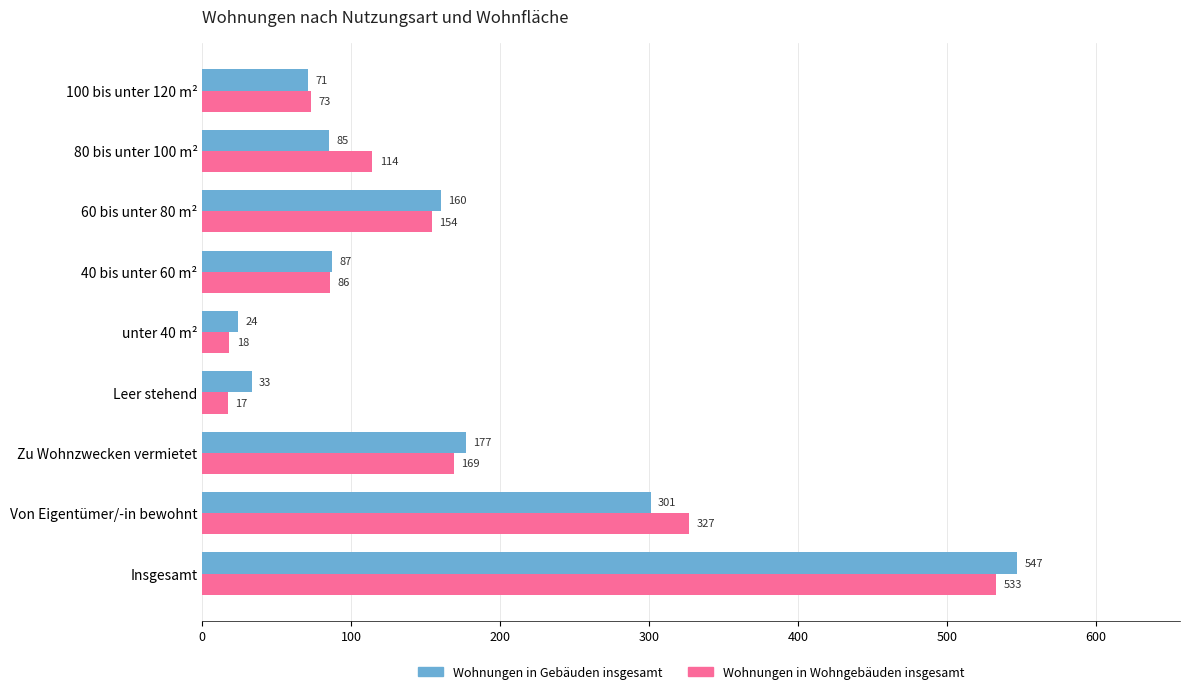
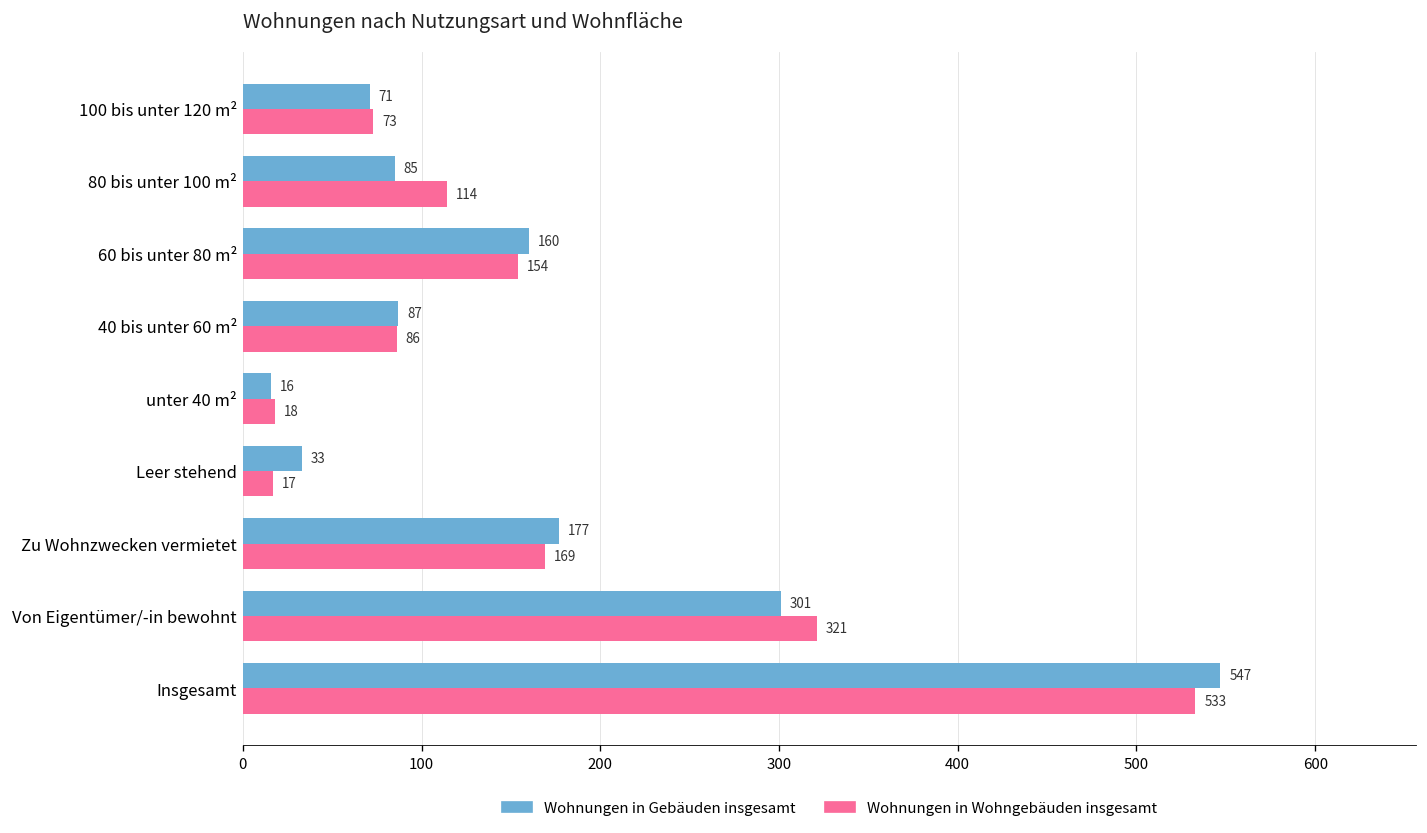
Wohnungen in Gebäuden insgesamt, unter 40 m²: 24 -> 16
Wohnungen in Wohngebäuden insgesamt, Von Eigentümer/-in bewohnt: 327 -> 321
